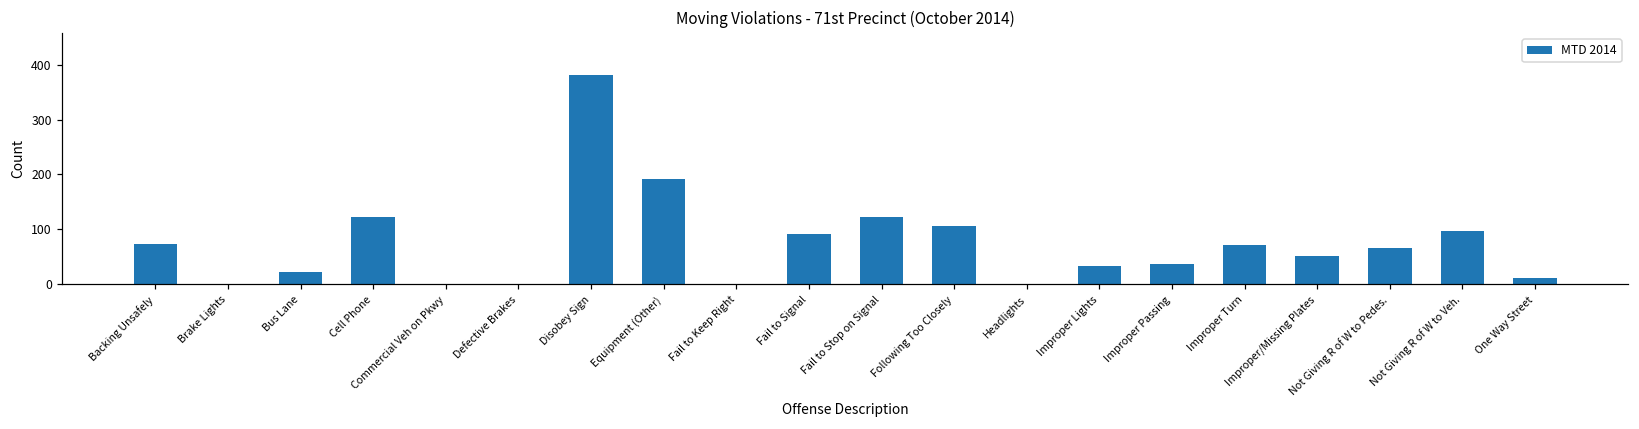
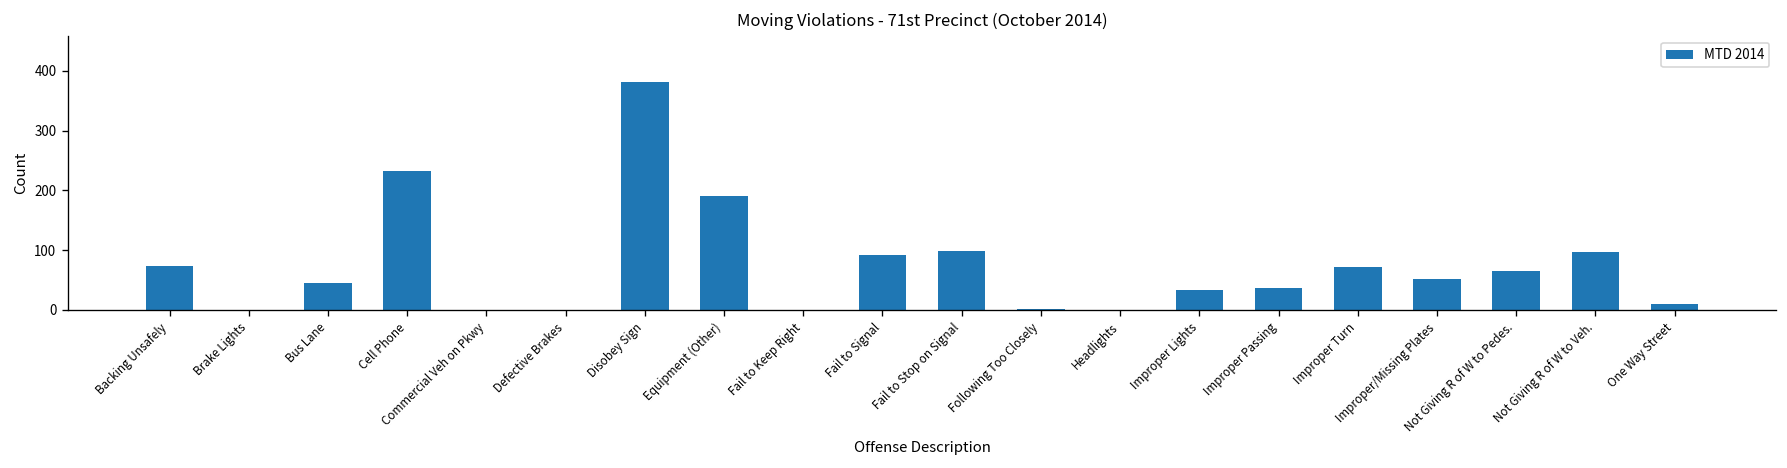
Bus Lane: 20 -> 40
Cell Phone: 120 -> 230
Fail to Stop on Signal: 120 -> 100
Following Too Closely: 110 -> 0
